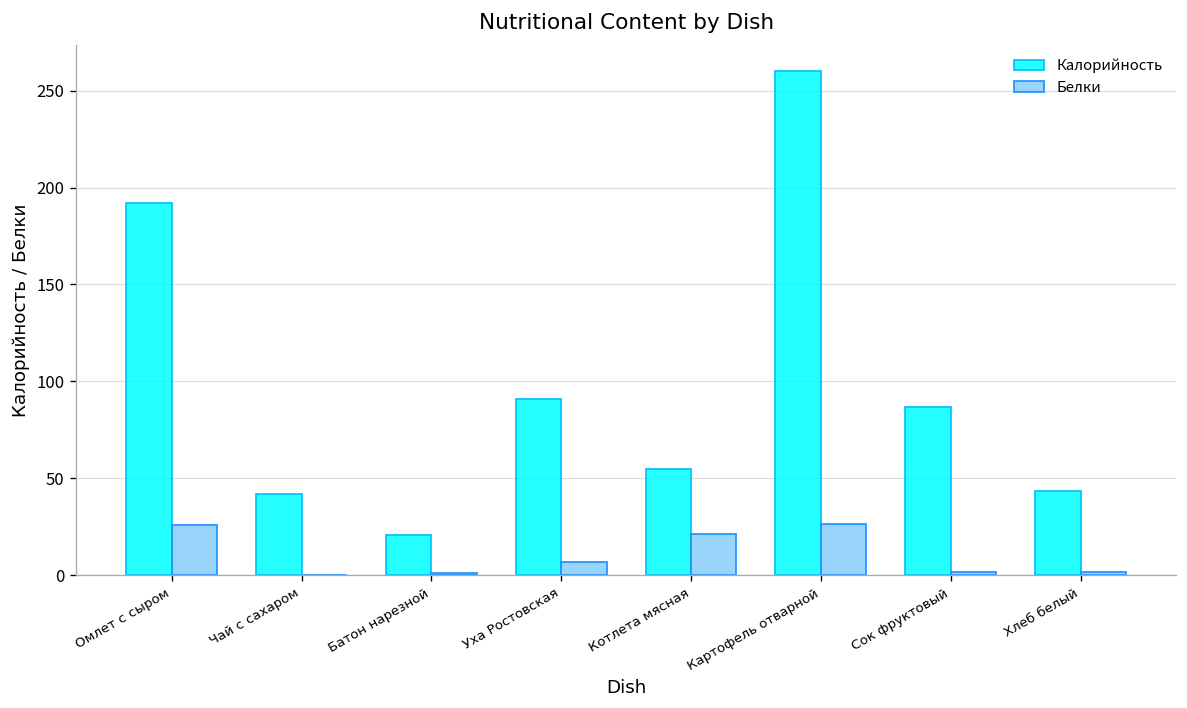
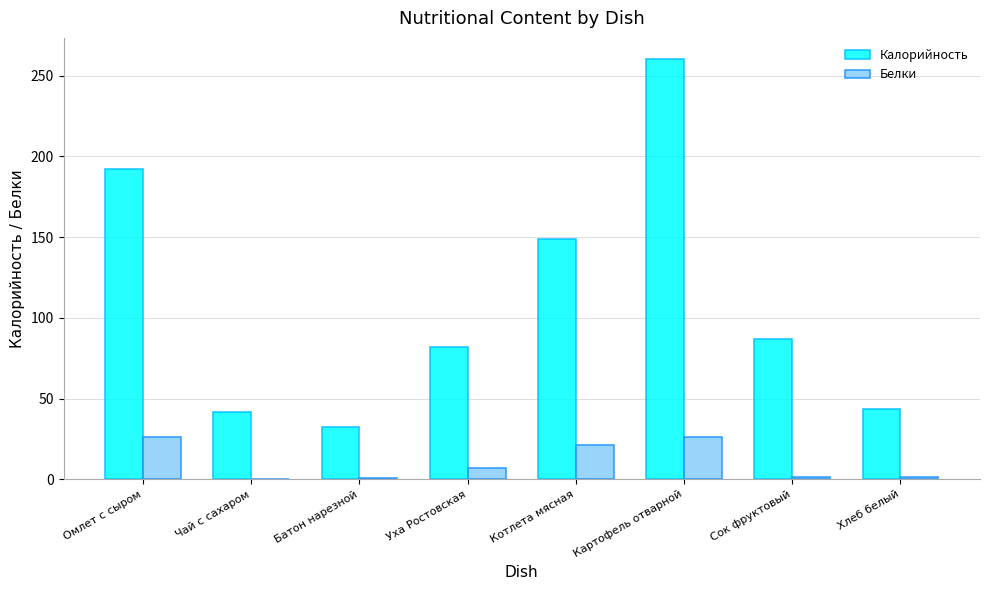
Калорийность, Батон нарезной: 21 -> 33
Калорийность, Уха Ростовская: 91 -> 82
Калорийность, Котлета мясная: 55 -> 149
